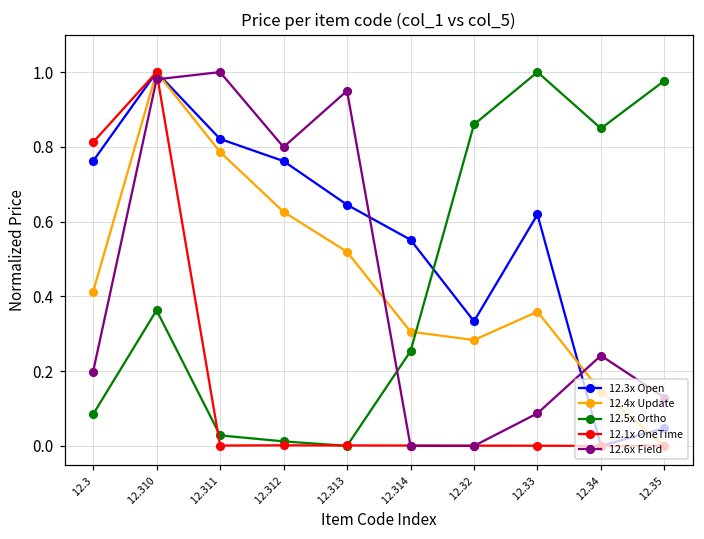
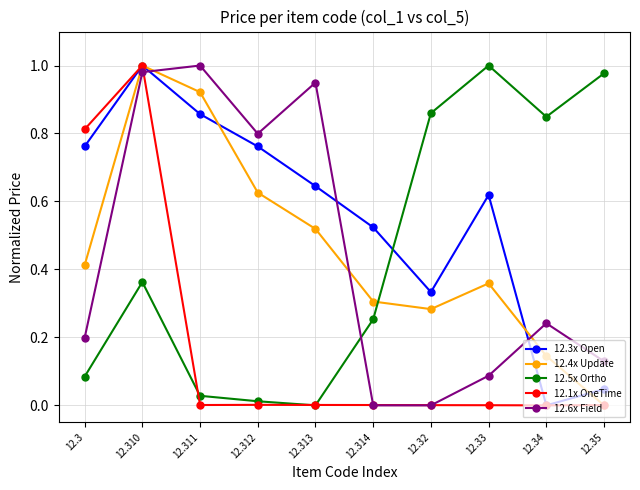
12.3x Open, 12.311: 0.82 -> 0.86
12.4x Update, 12.311: 0.79 -> 0.92
12.3x Open, 12.314: 0.55 -> 0.52
